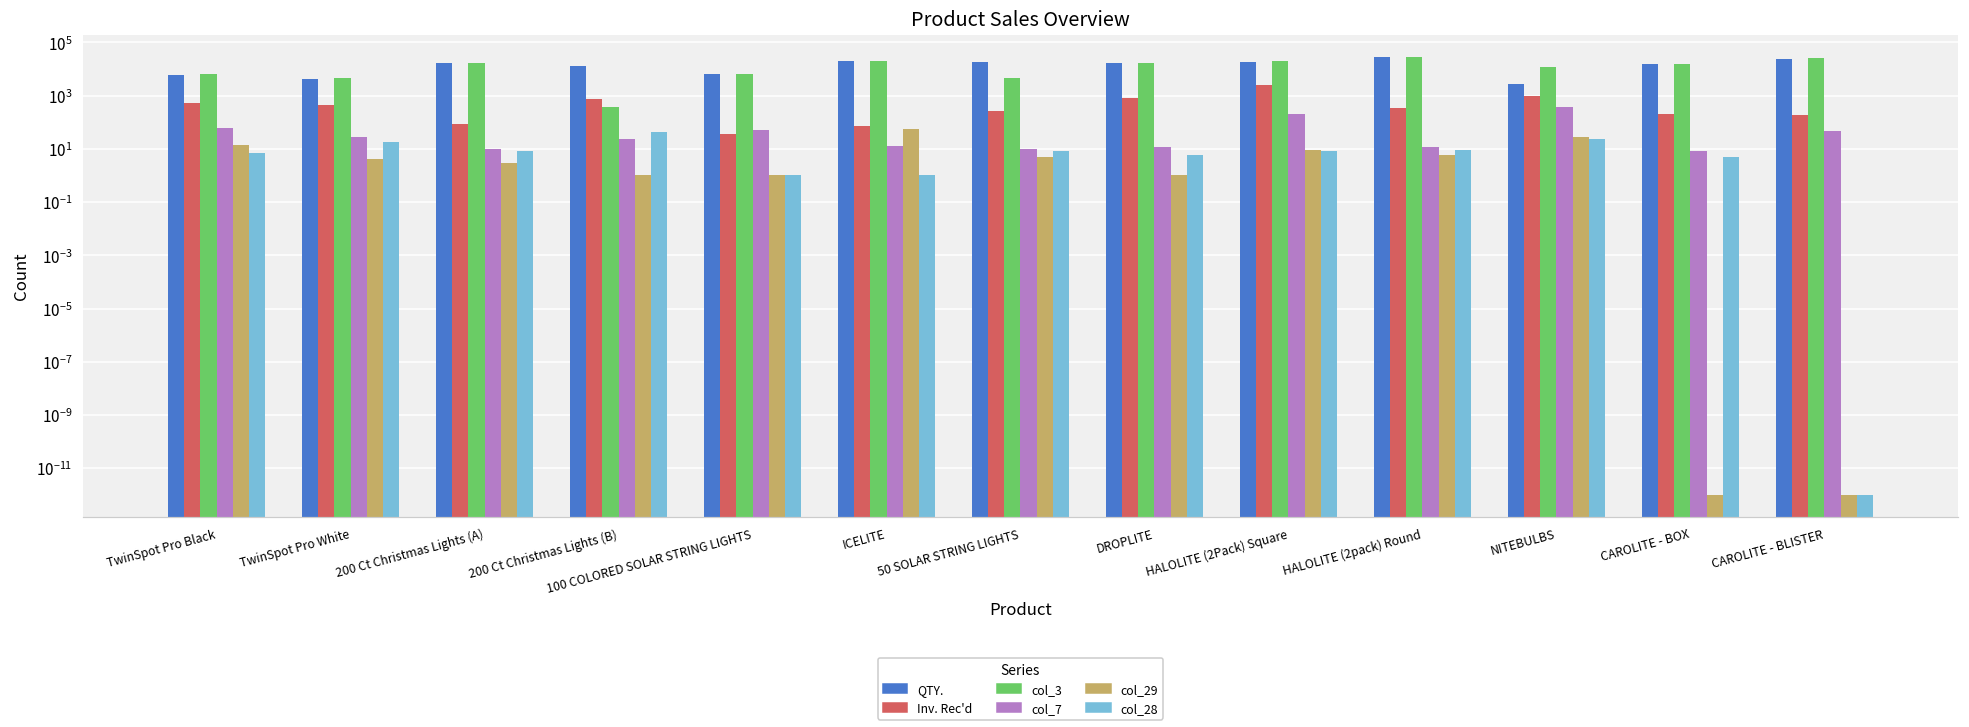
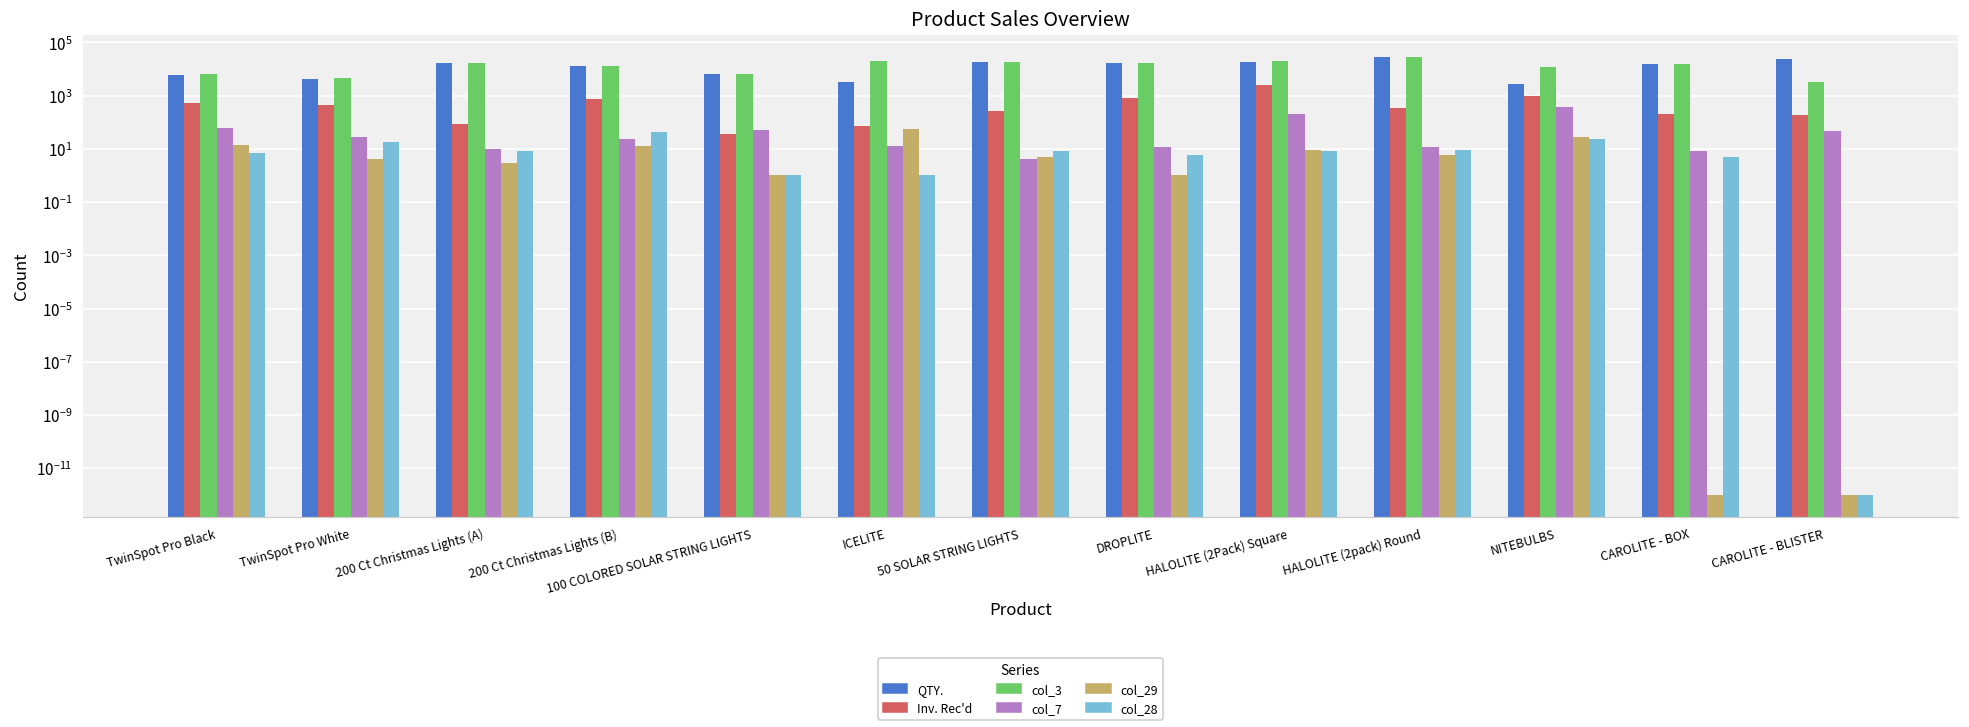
col_3, 200 Ct Christmas Lights (B): 400 -> 10000
col_29, 200 Ct Christmas Lights (B): 1 -> 10
QTY., ICELITE: 20000 -> 3000
col_3, 50 SOLAR STRING LIGHTS: 5000 -> 20000
col_7, 50 SOLAR STRING LIGHTS: 10 -> 4
col_3, CAROLITE - BLISTER: 30000 -> 3000
